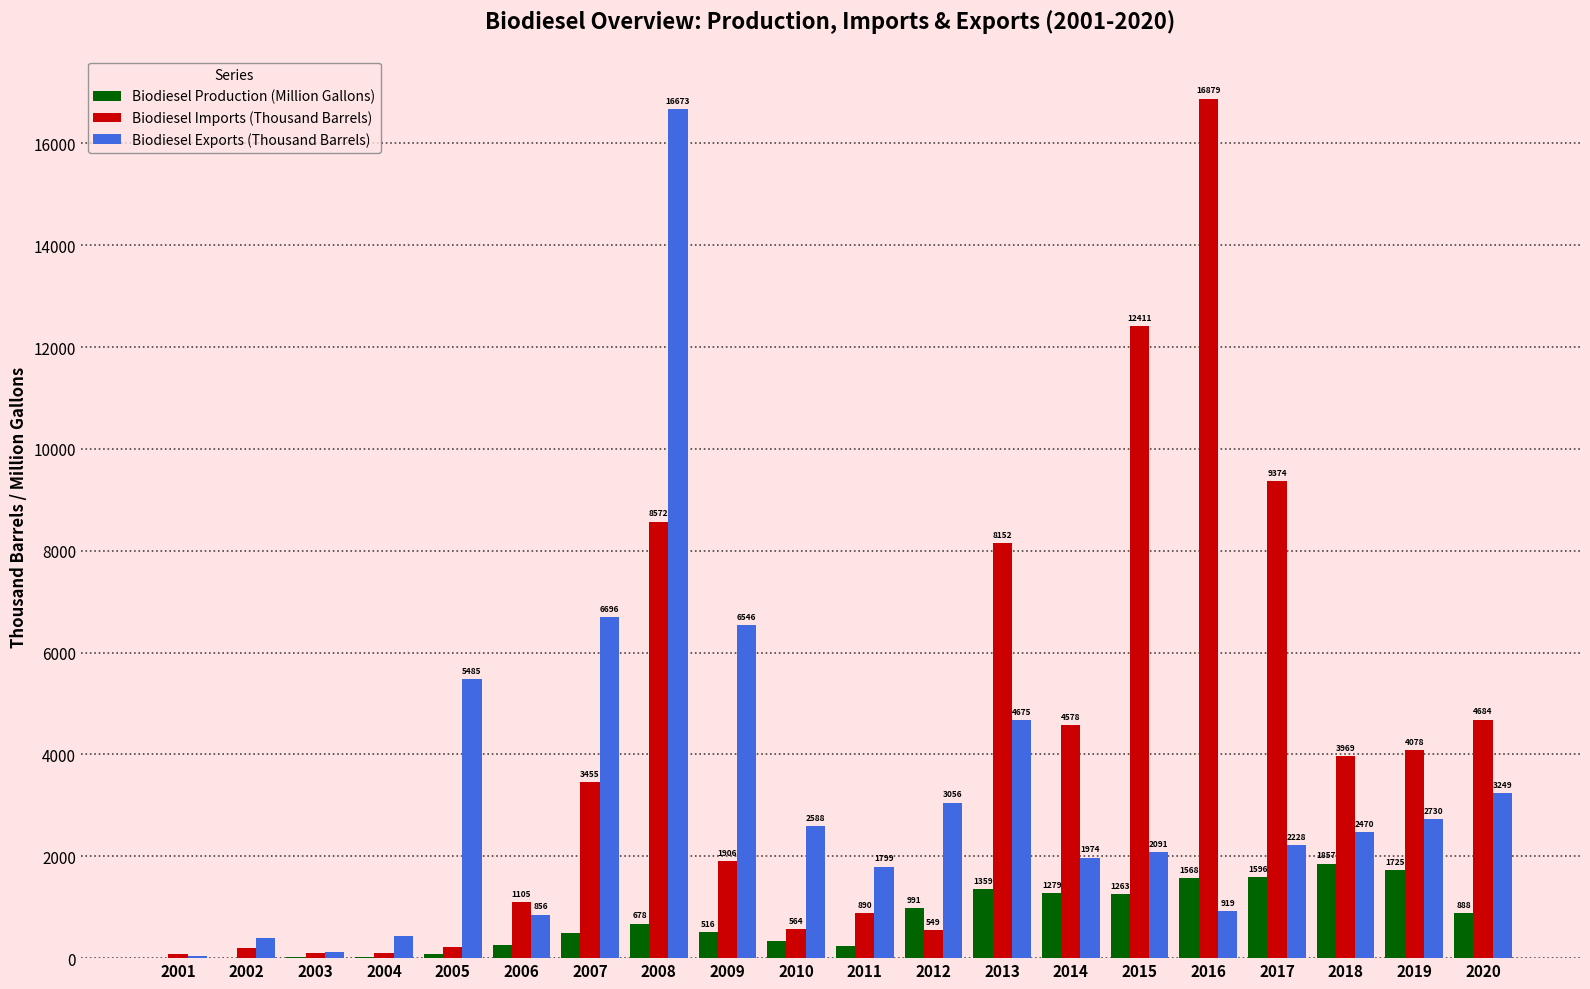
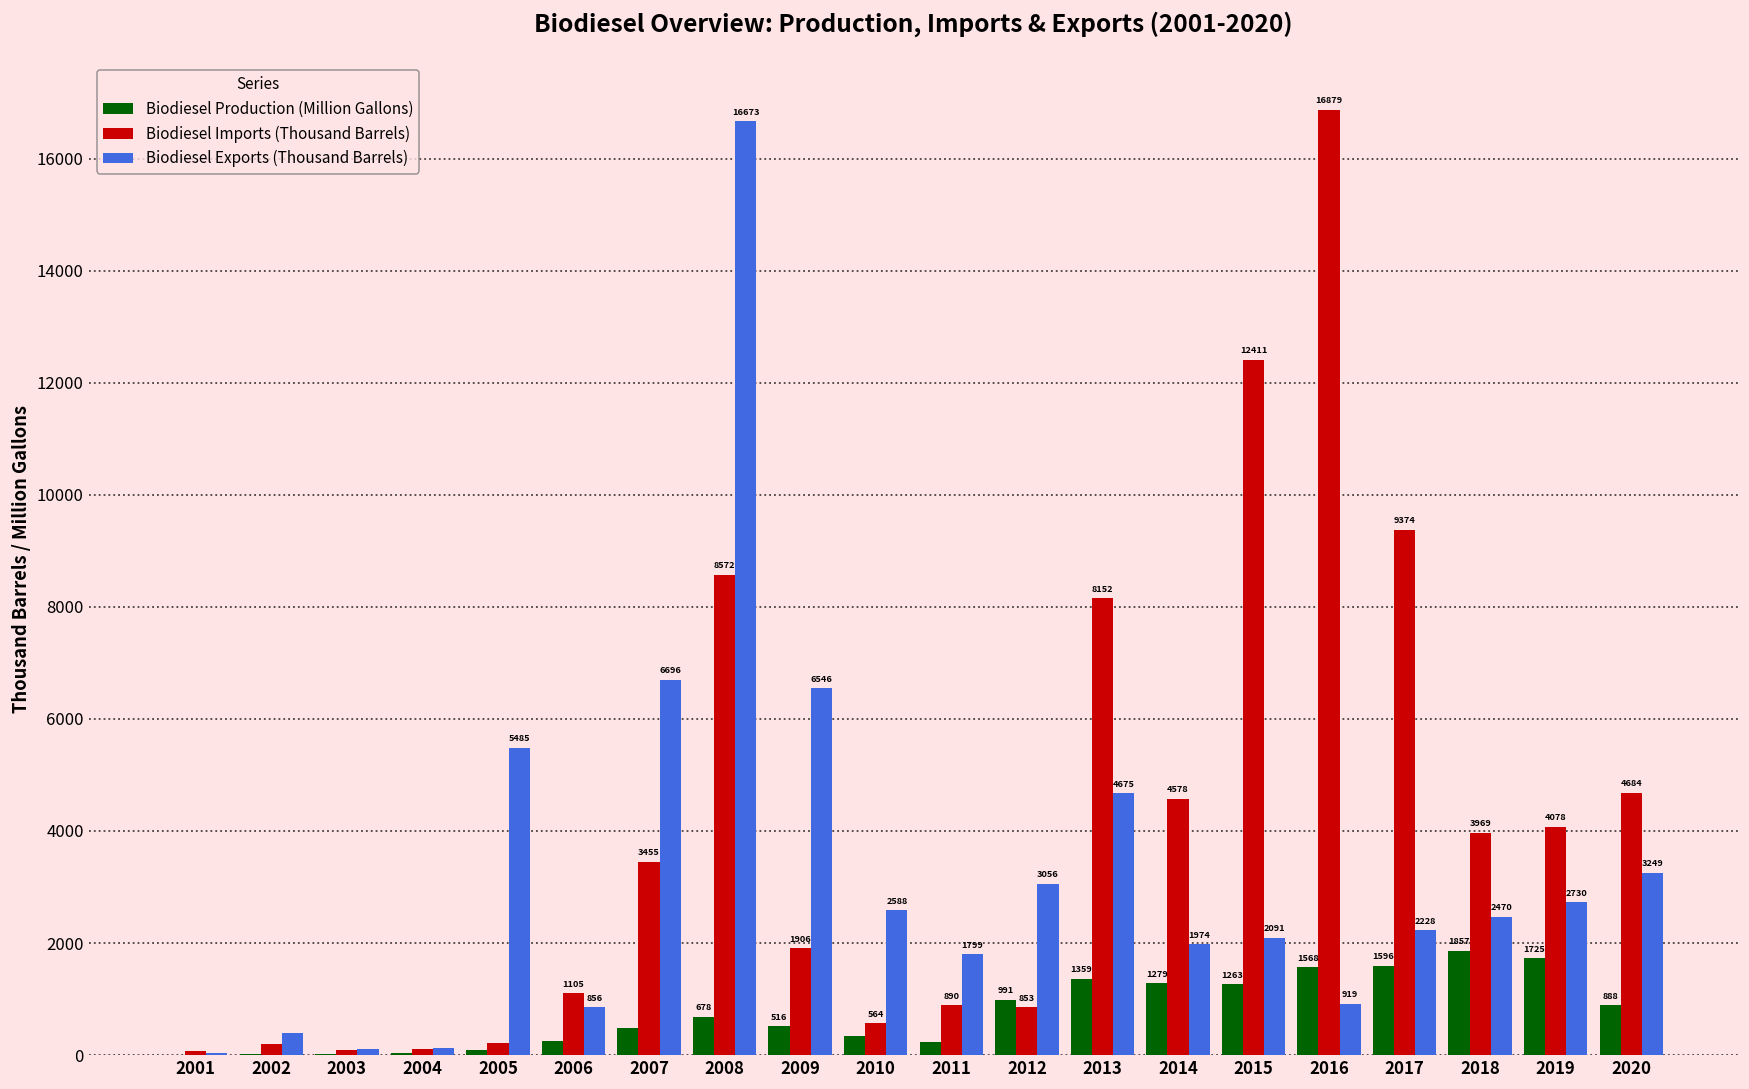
Biodiesel Exports (Thousand Barrels), 2004: 400 -> 100
Biodiesel Imports (Thousand Barrels), 2012: 549 -> 853
